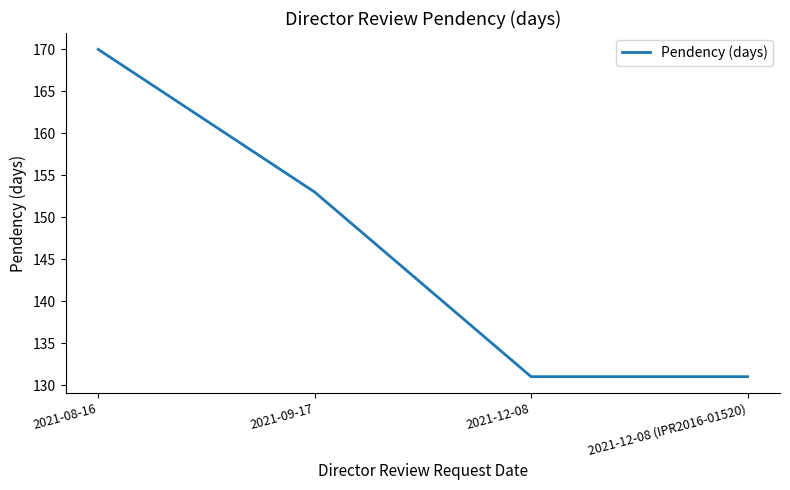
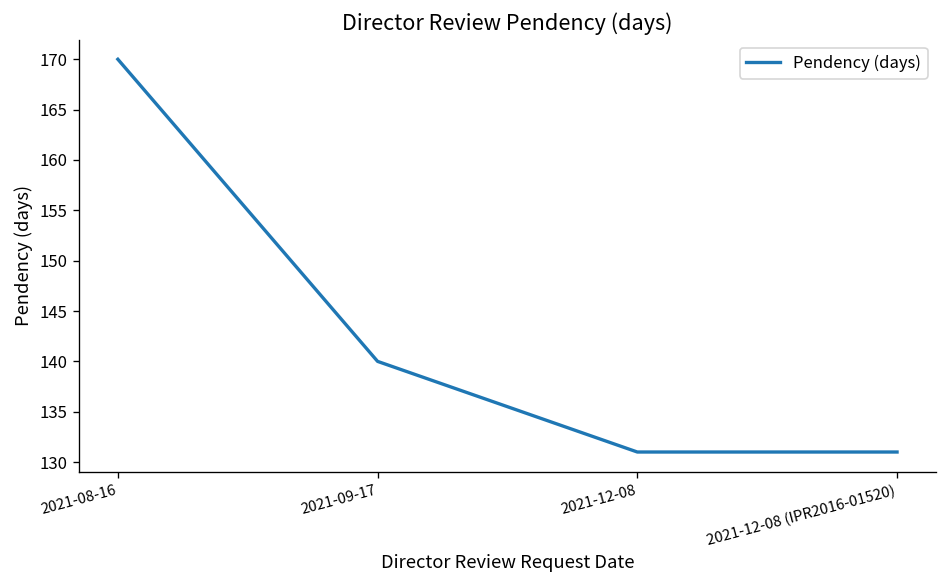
2021-09-17: 153 -> 140
